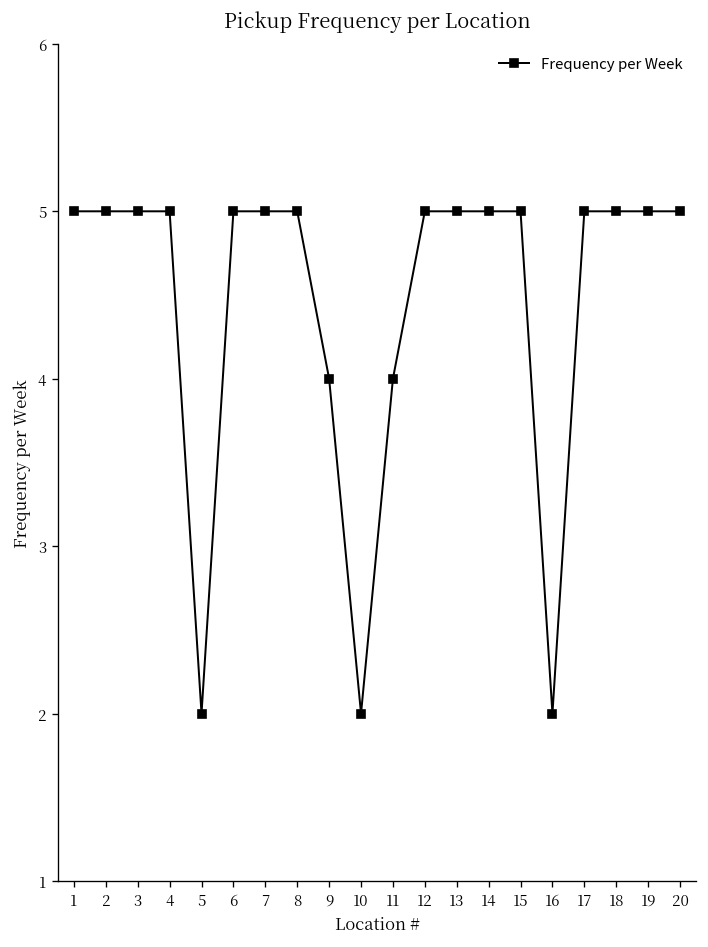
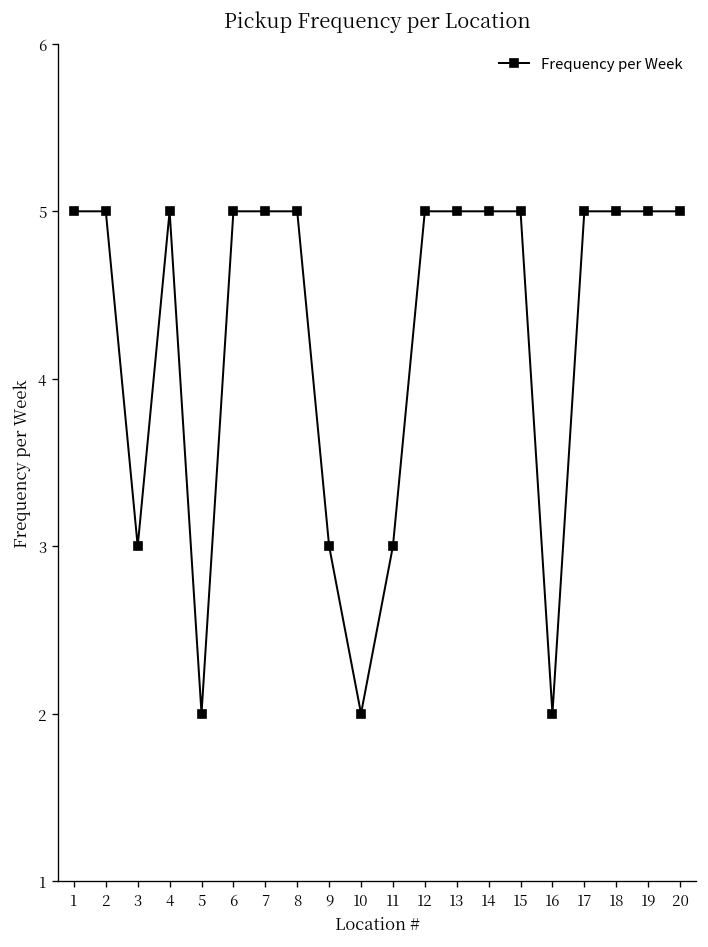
3: 5 -> 3
9: 4 -> 3
11: 4 -> 3
